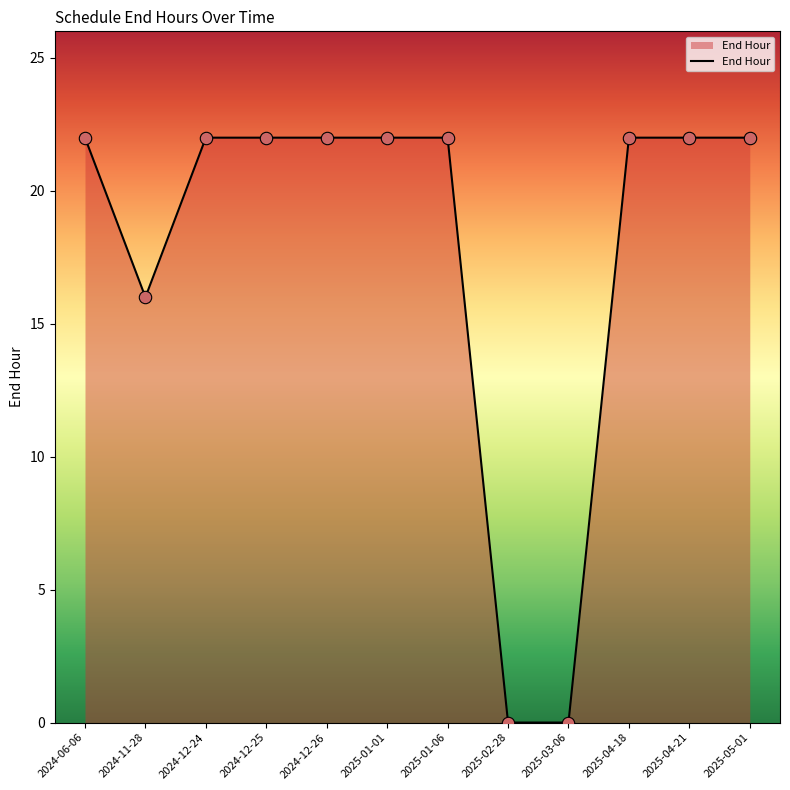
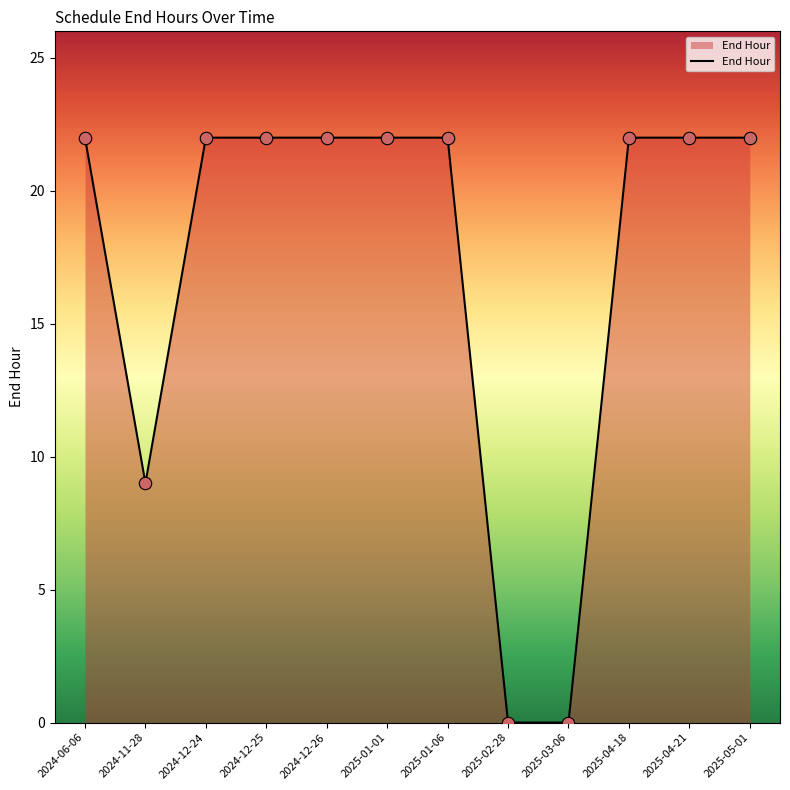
2024-11-28: 16 -> 9
